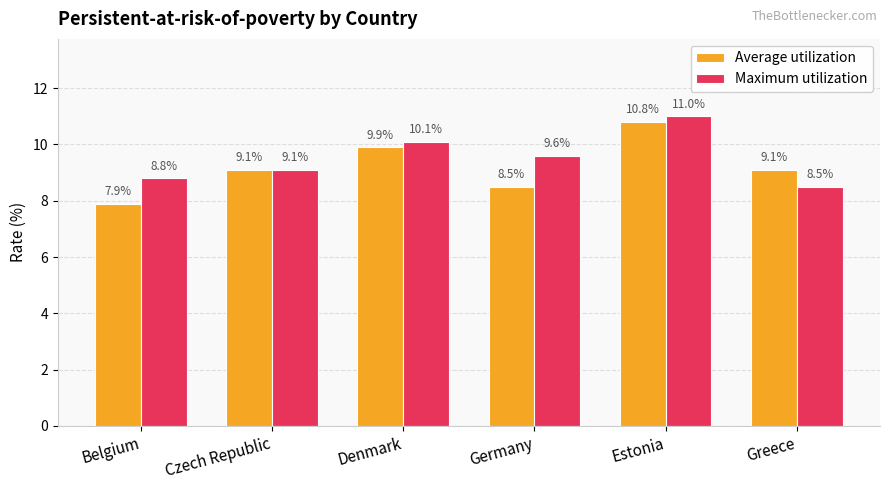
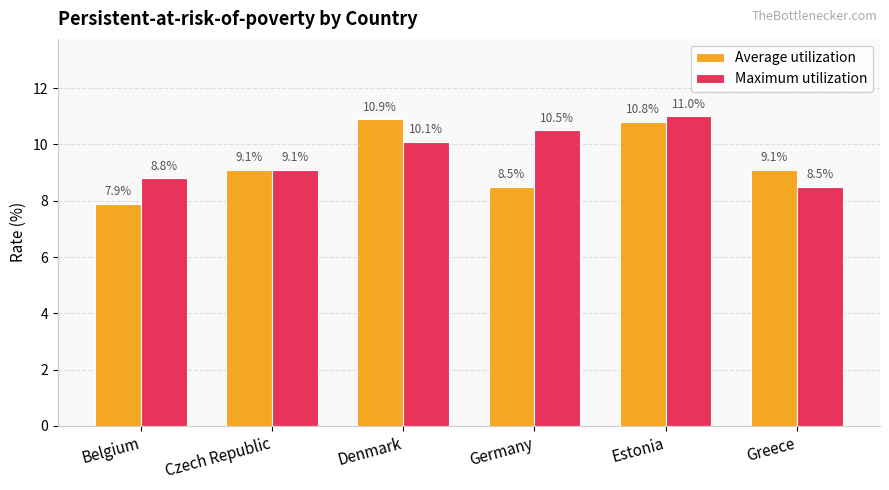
Average utilization, Denmark: 9.9% -> 10.9%
Maximum utilization, Germany: 9.6% -> 10.5%
